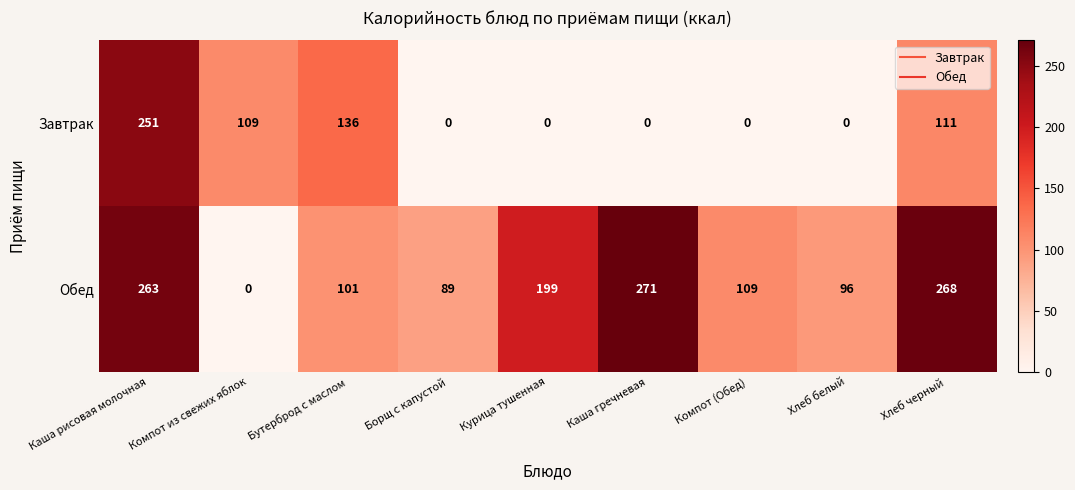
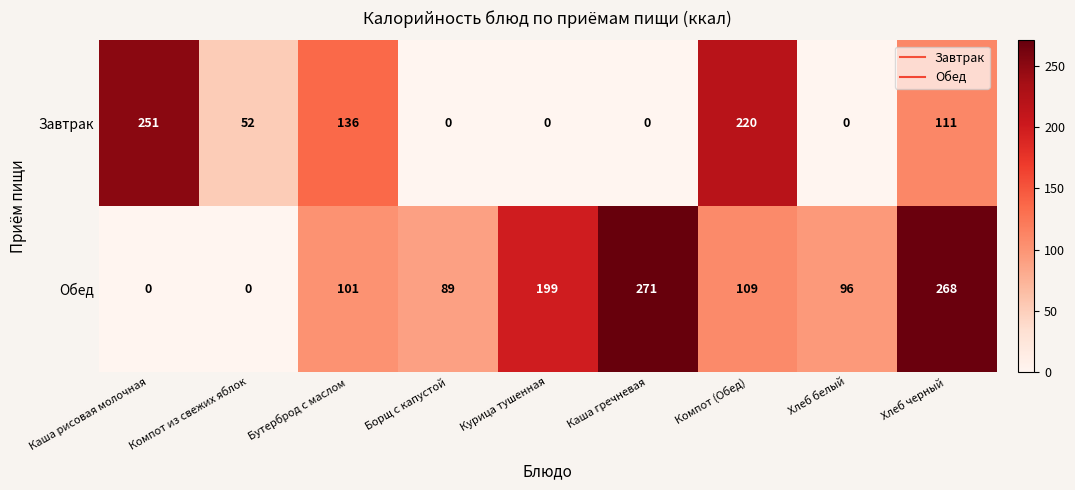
Завтрак, Компот из свежих яблок: 109 -> 52
Завтрак, Компот (Обед): 0 -> 220
Обед, Каша рисовая молочная: 263 -> 0
